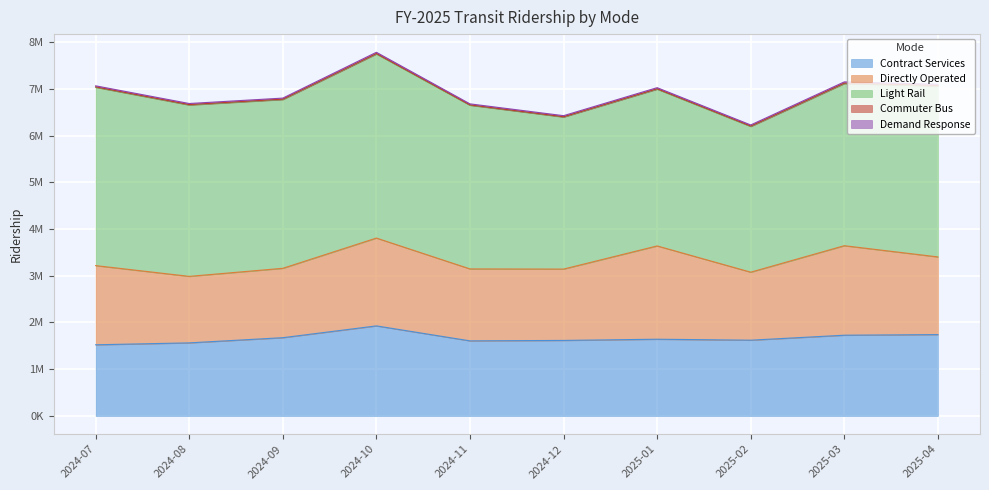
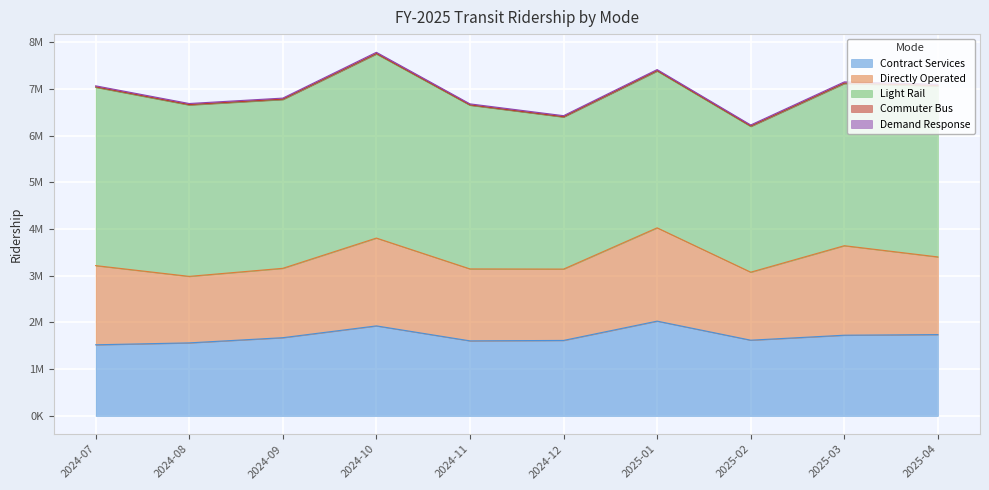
Contract Services, 2025-01: 1600000 -> 2000000
